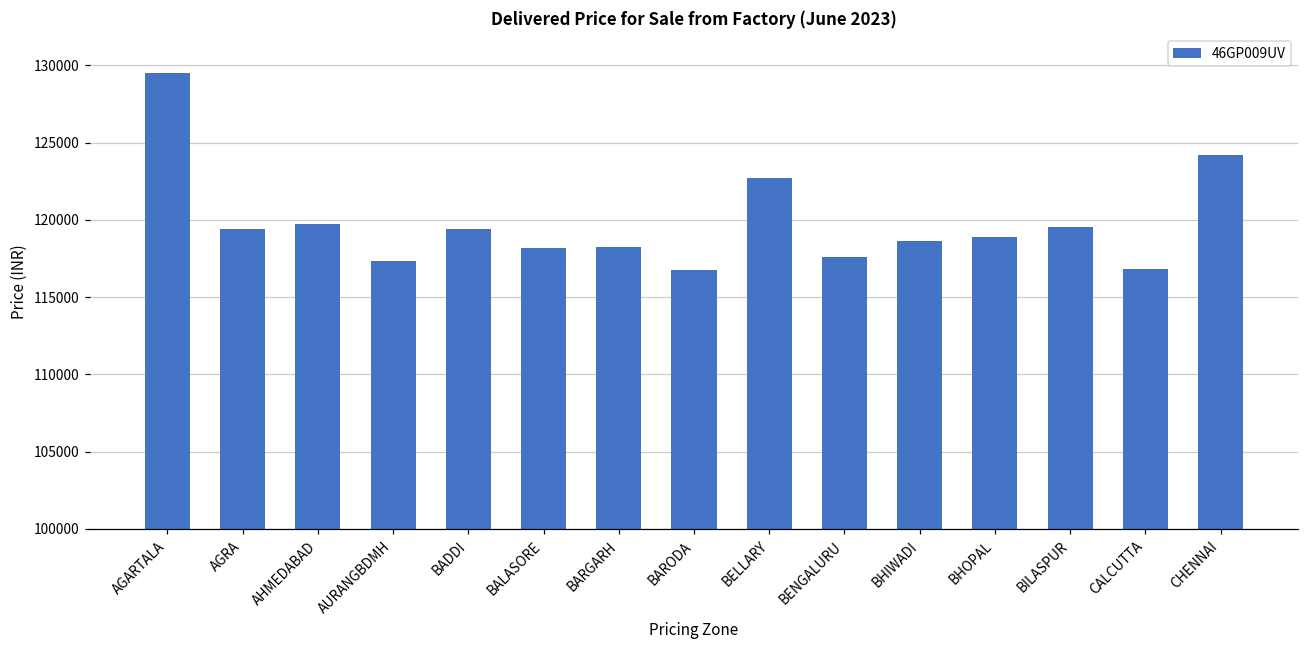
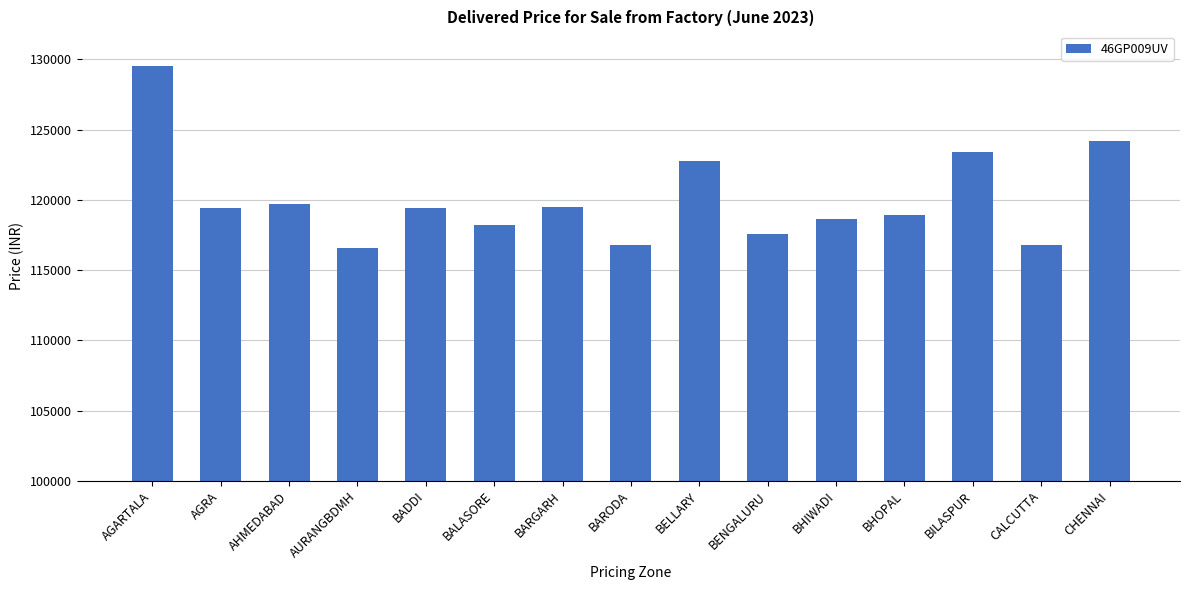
AURANGBDMH: 117300 -> 116600
BARGARH: 118200 -> 119500
BILASPUR: 119500 -> 123400
